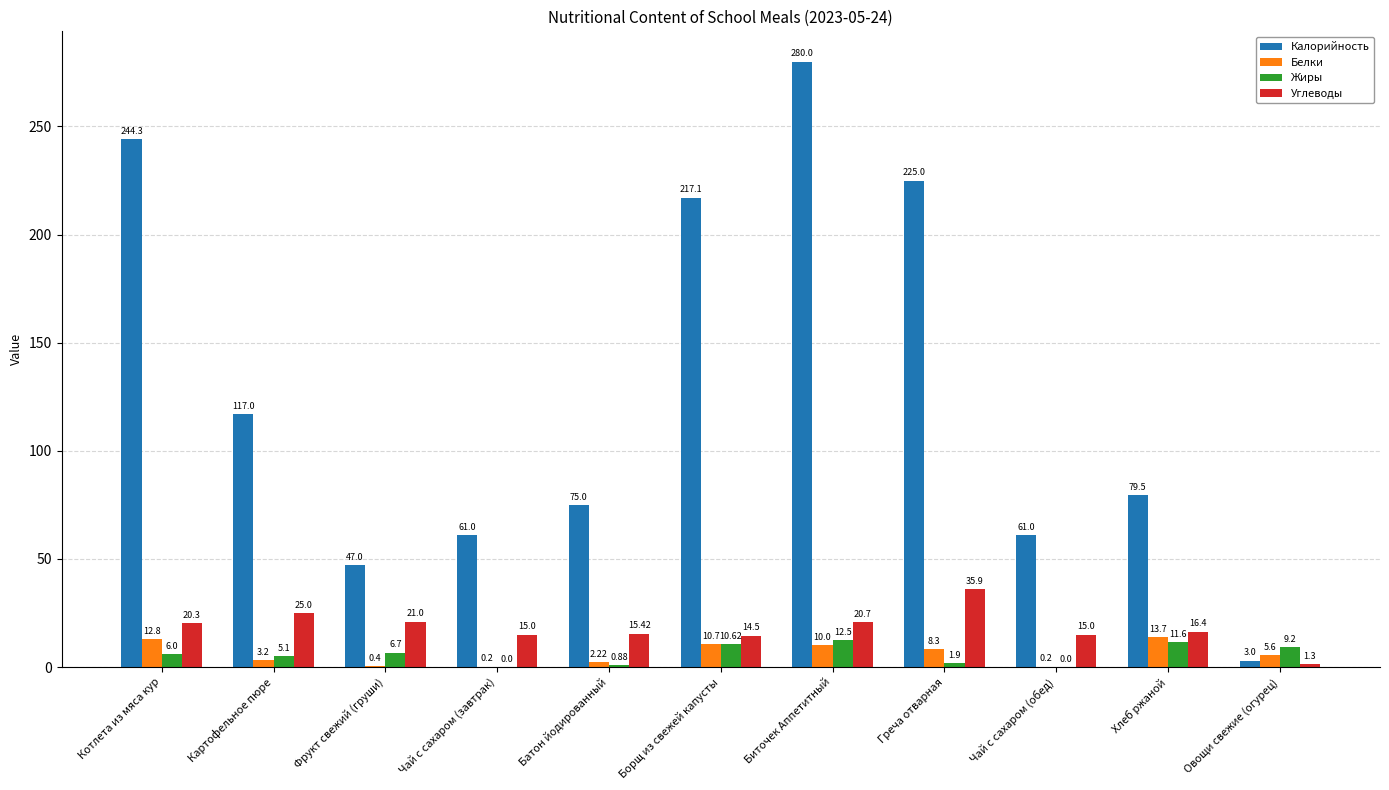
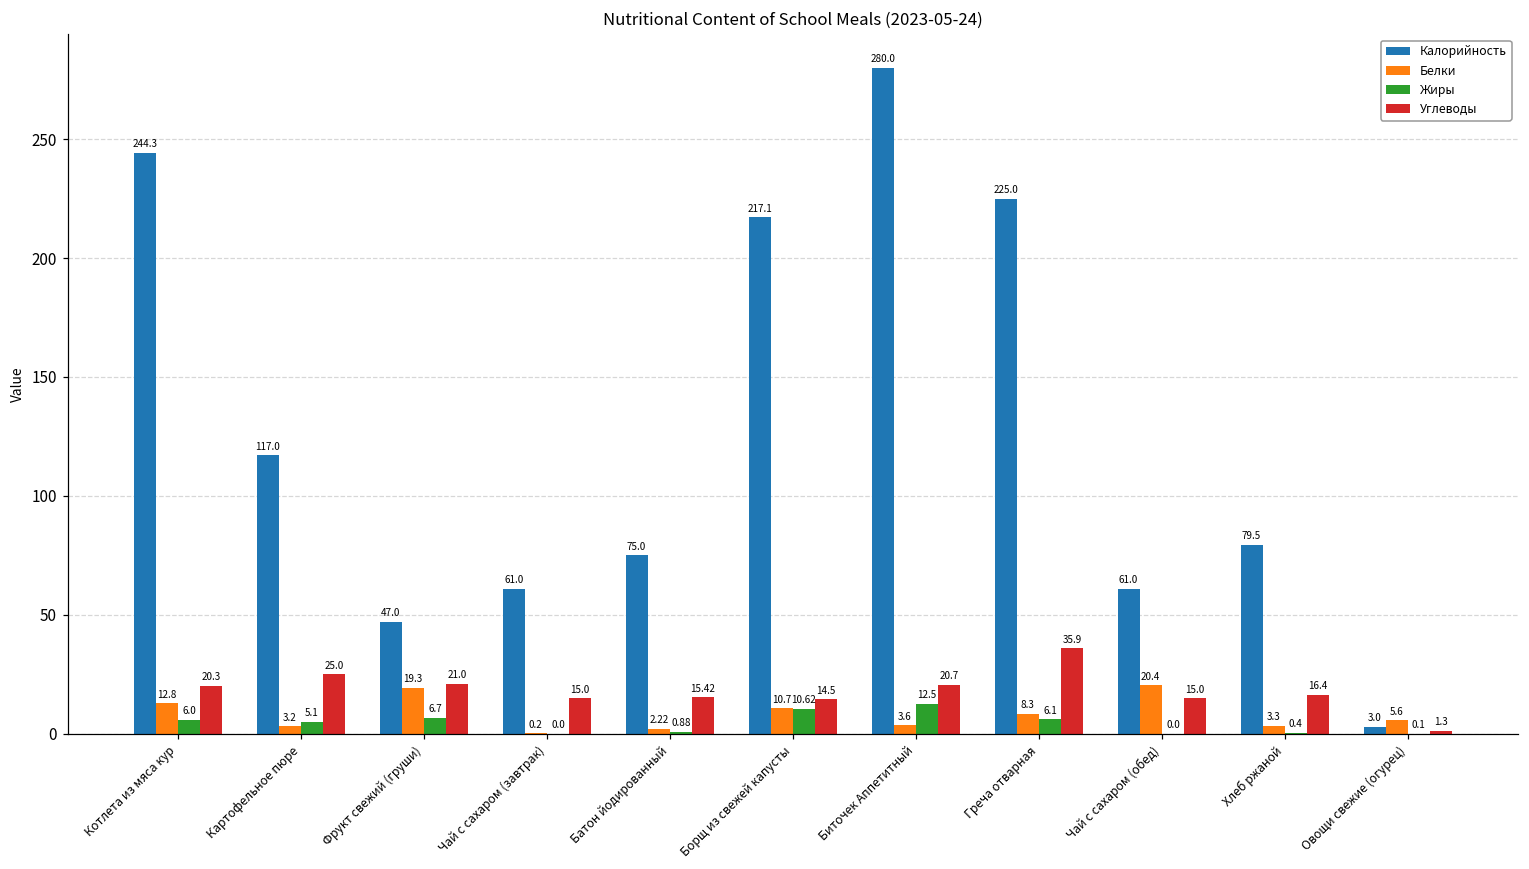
Белки, Фрукт свежий (груши): 0.4 -> 19.3
Белки, Биточек Аппетитный: 10.0 -> 3.6
Жиры, Греча отварная: 1.9 -> 6.1
Белки, Чай с сахаром (обед): 0.2 -> 20.4
Белки, Хлеб ржаной: 13.7 -> 3.3
Жиры, Хлеб ржаной: 11.6 -> 0.4
Жиры, Овощи свежие (огурец): 9.2 -> 0.1
